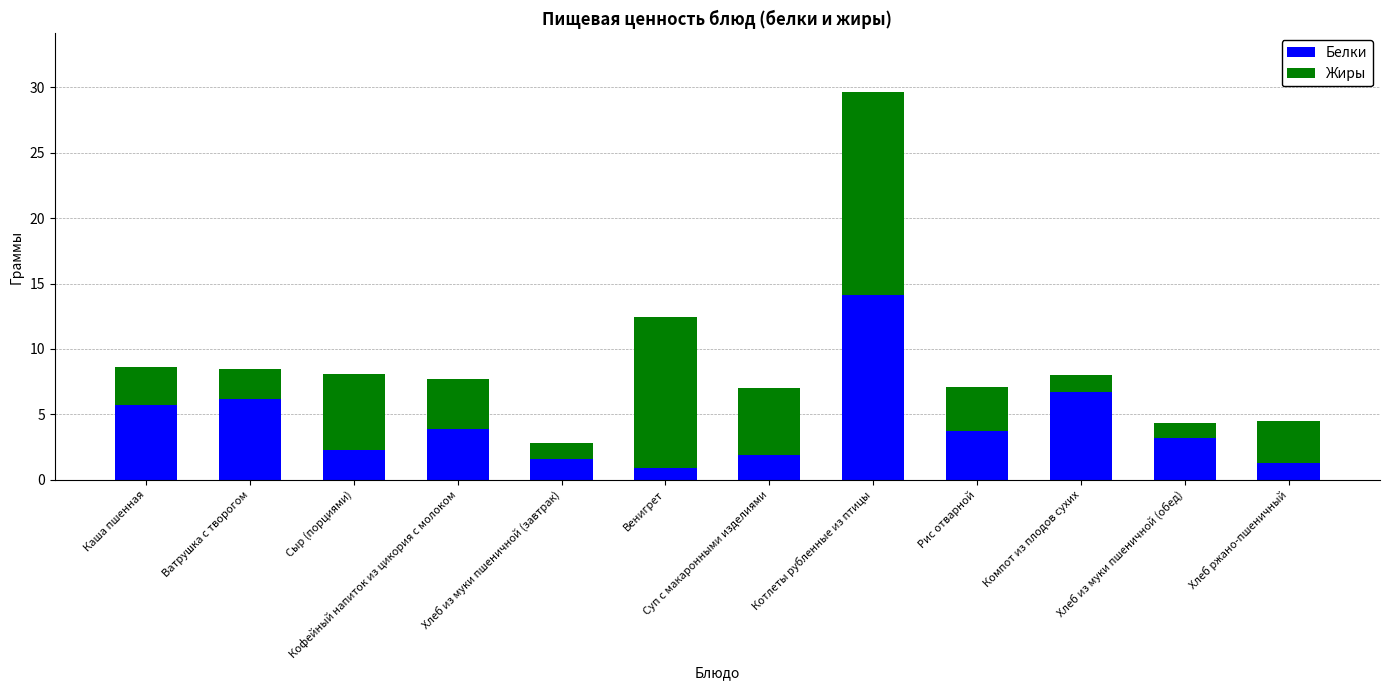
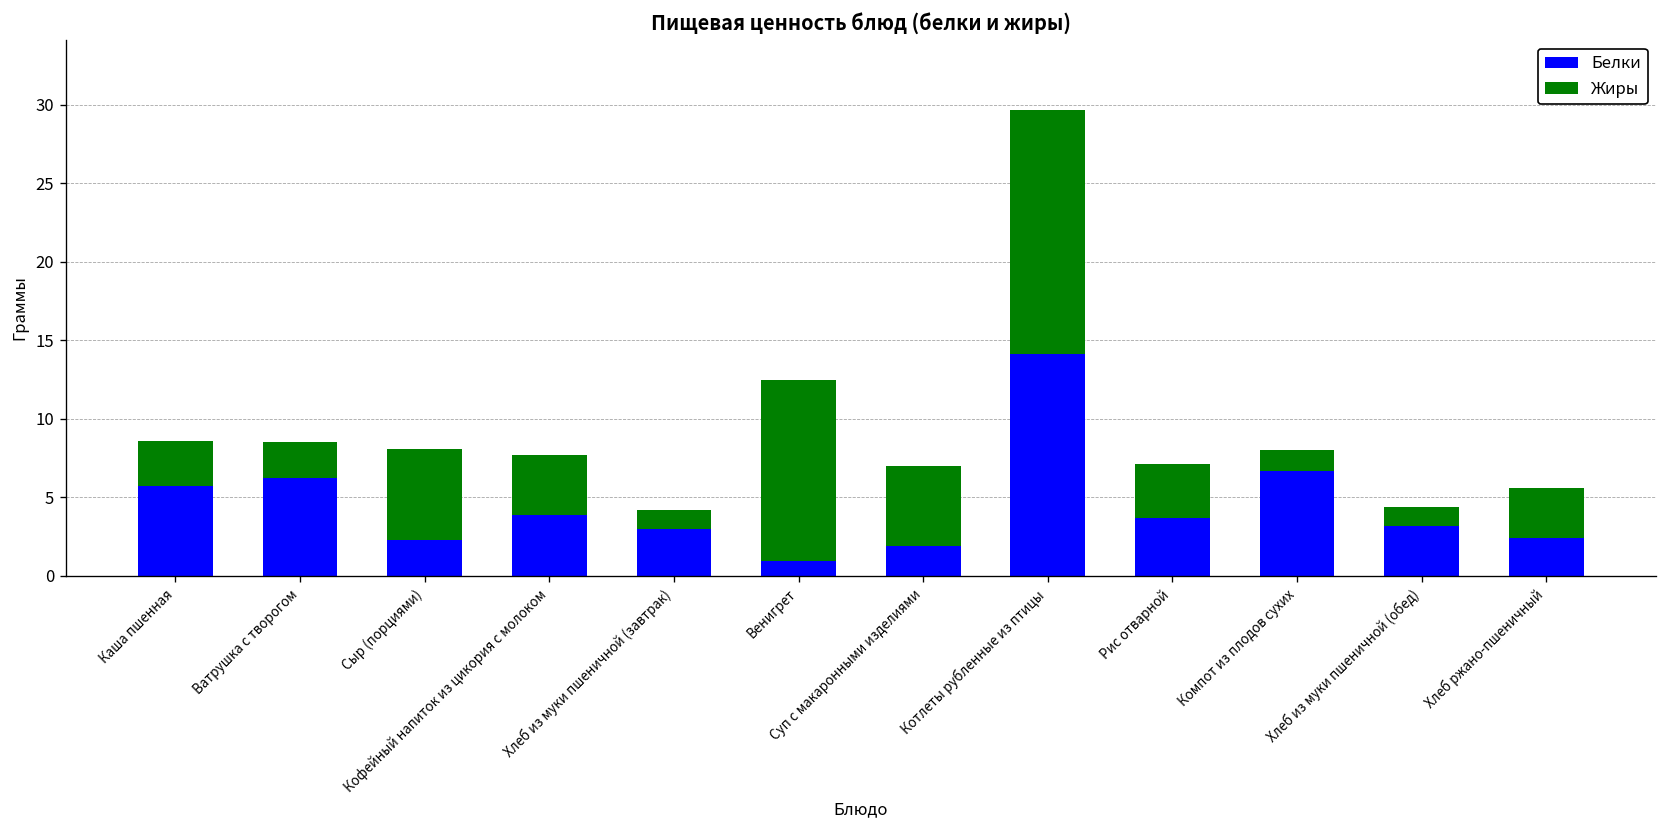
Белки, Хлеб из муки пшеничной (завтрак): 1.6 -> 3.0
Белки, Хлеб ржано-пшеничный: 1.3 -> 2.4
